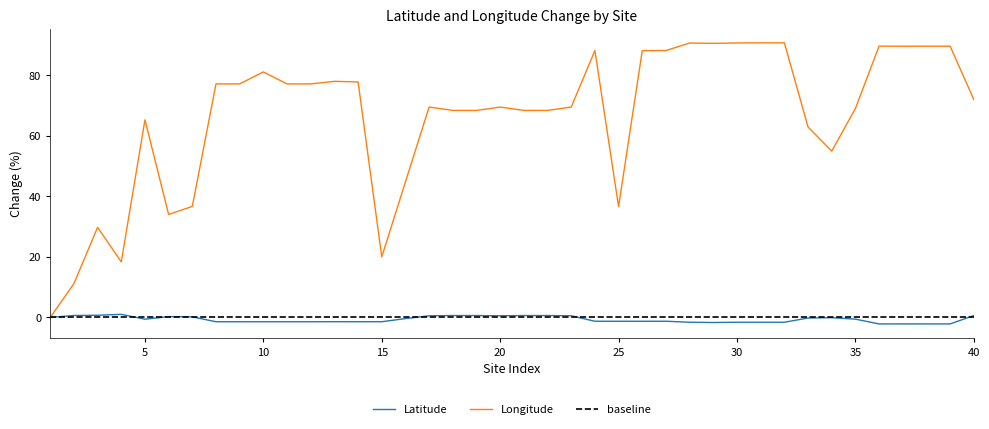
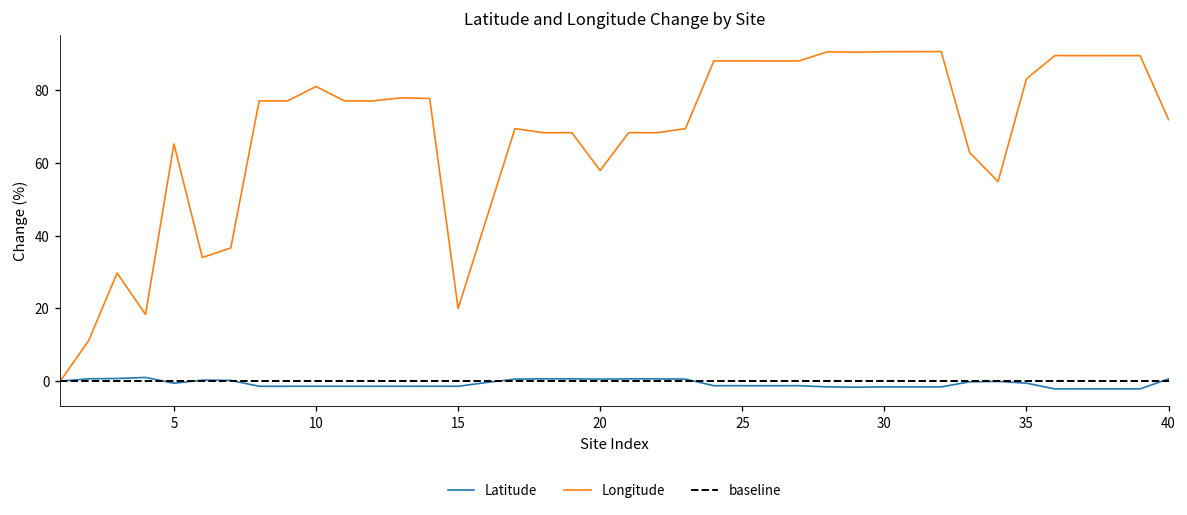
Longitude, 20: 69 -> 58
Longitude, 25: 37 -> 88
Longitude, 35: 69 -> 83
